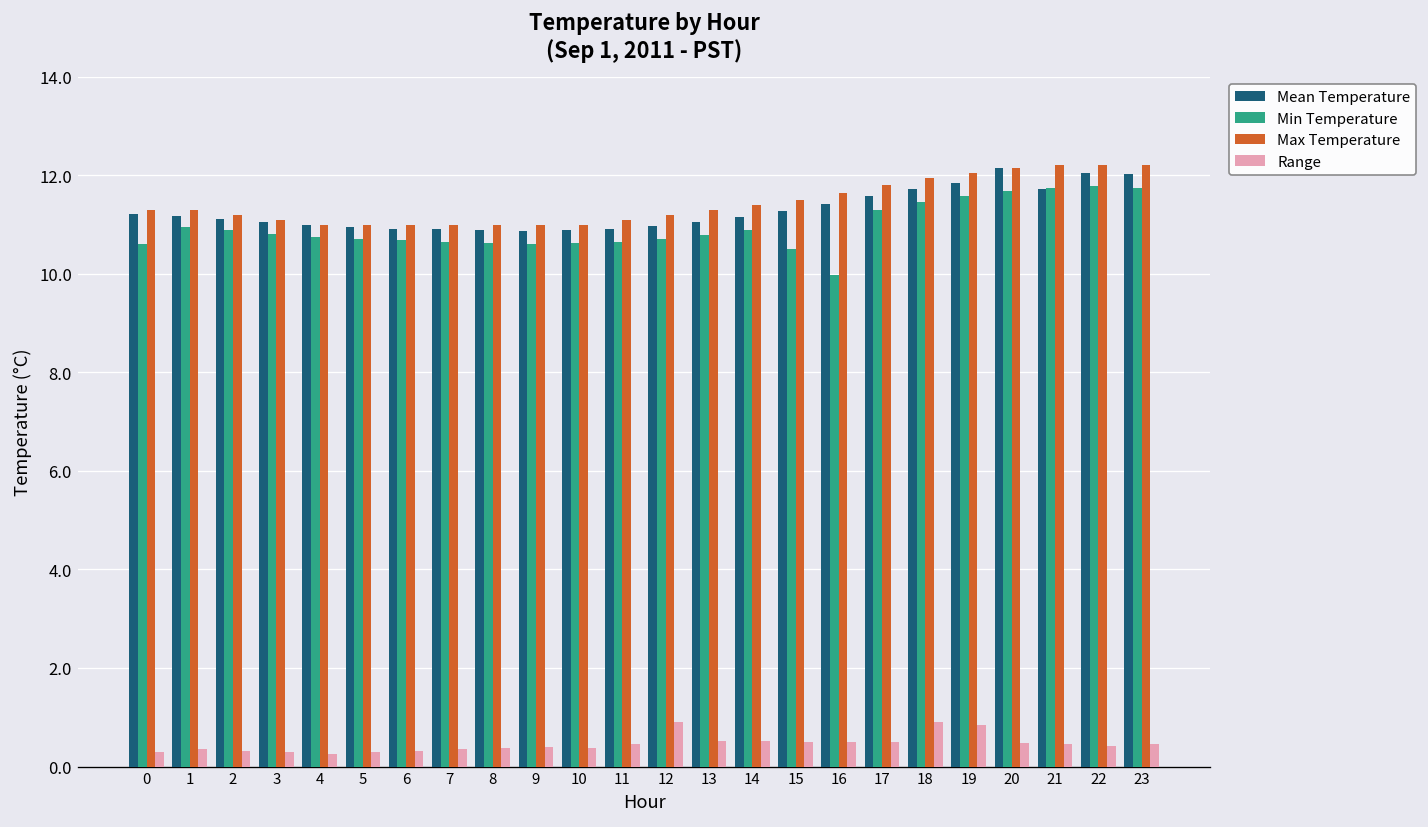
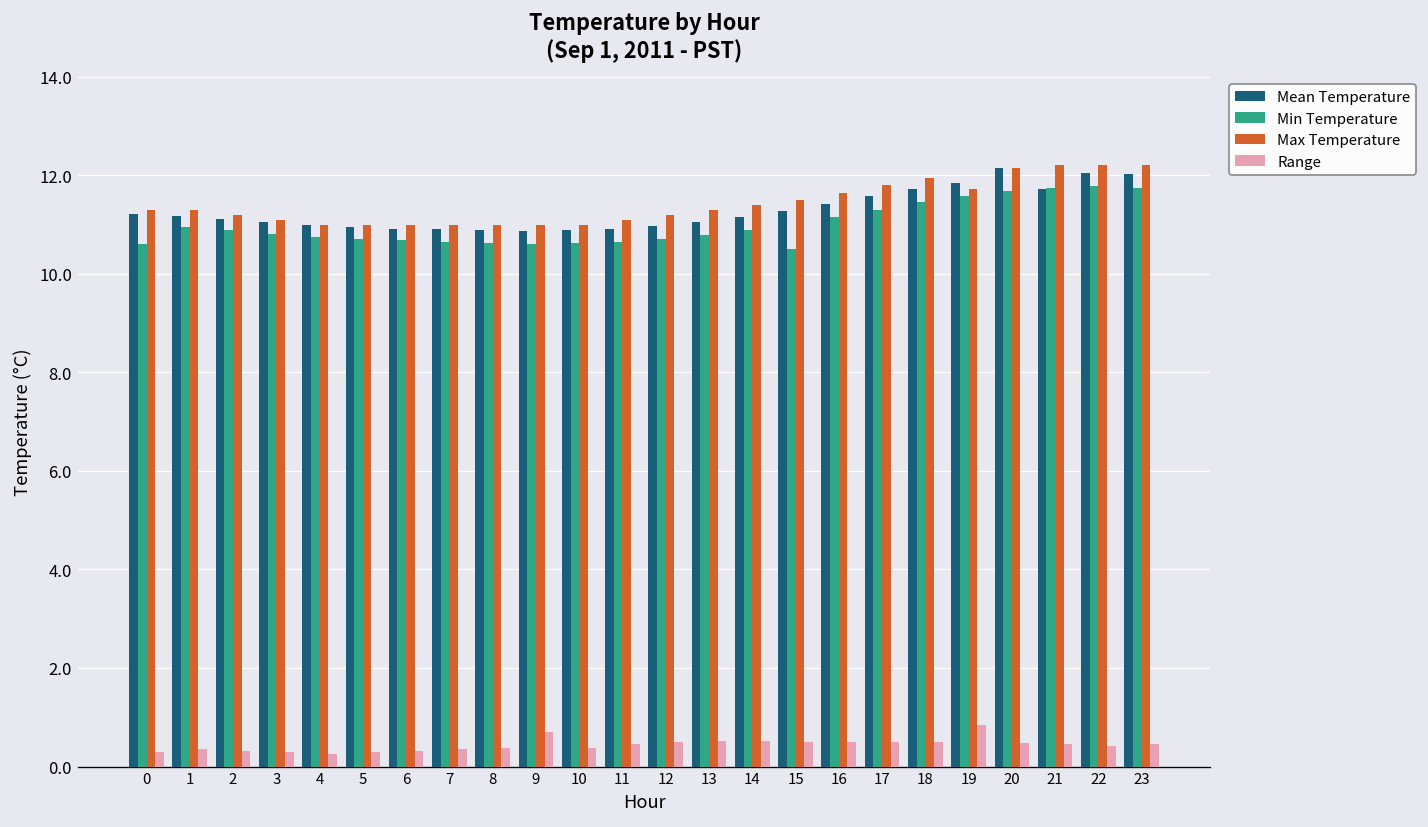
Range, 9: 0.4 -> 0.7
Range, 12: 0.9 -> 0.5
Min Temperature, 16: 10.0 -> 11.2
Range, 18: 0.9 -> 0.5
Max Temperature, 19: 12.1 -> 11.7
